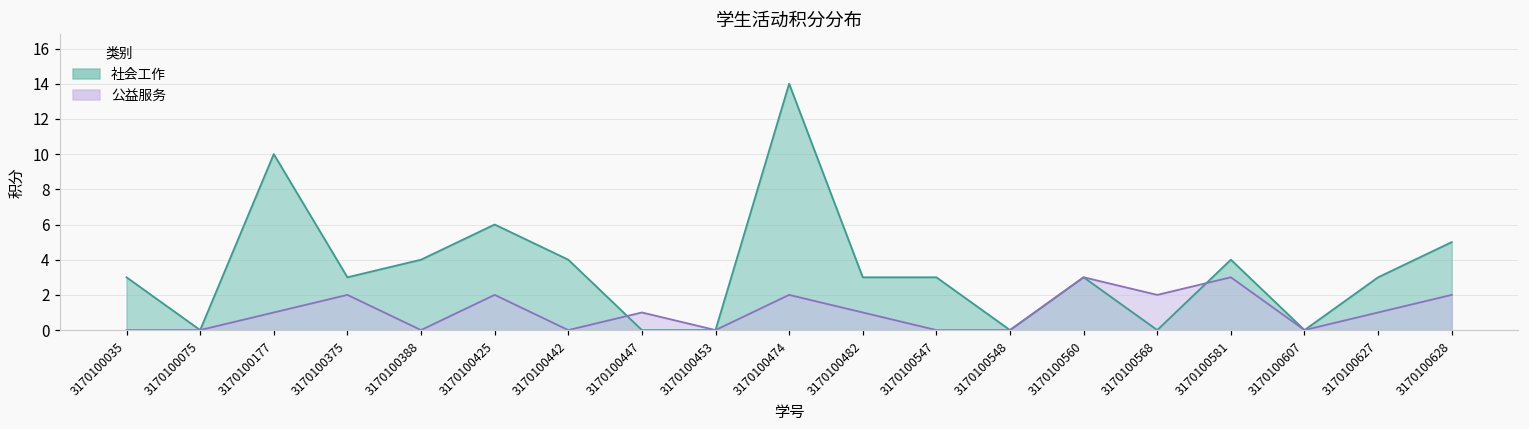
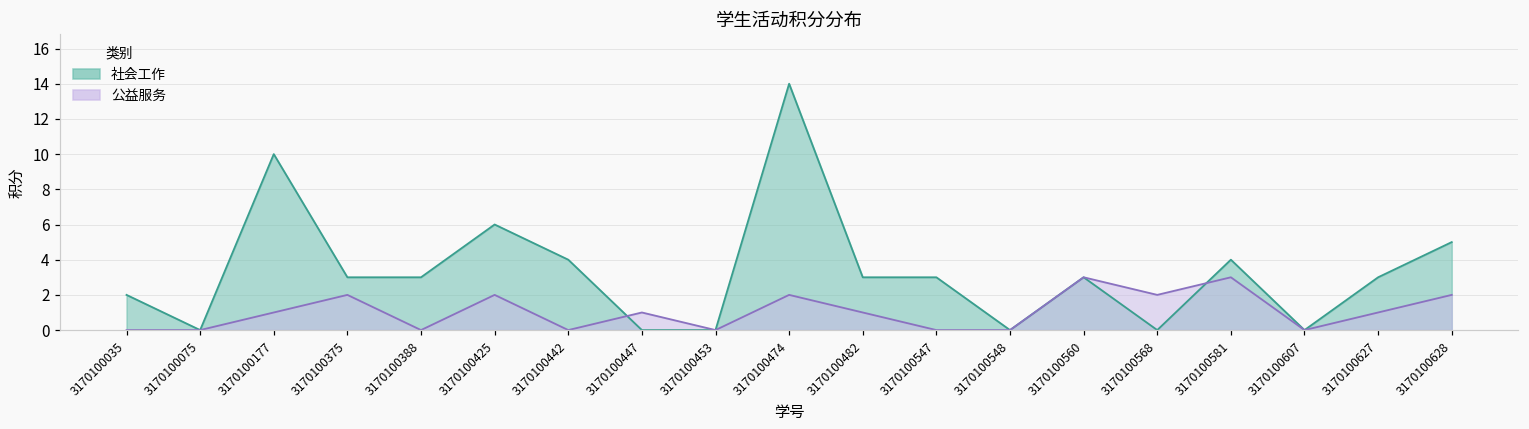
社会工作, 3170100035: 3 -> 2
社会工作, 3170100388: 4 -> 3
